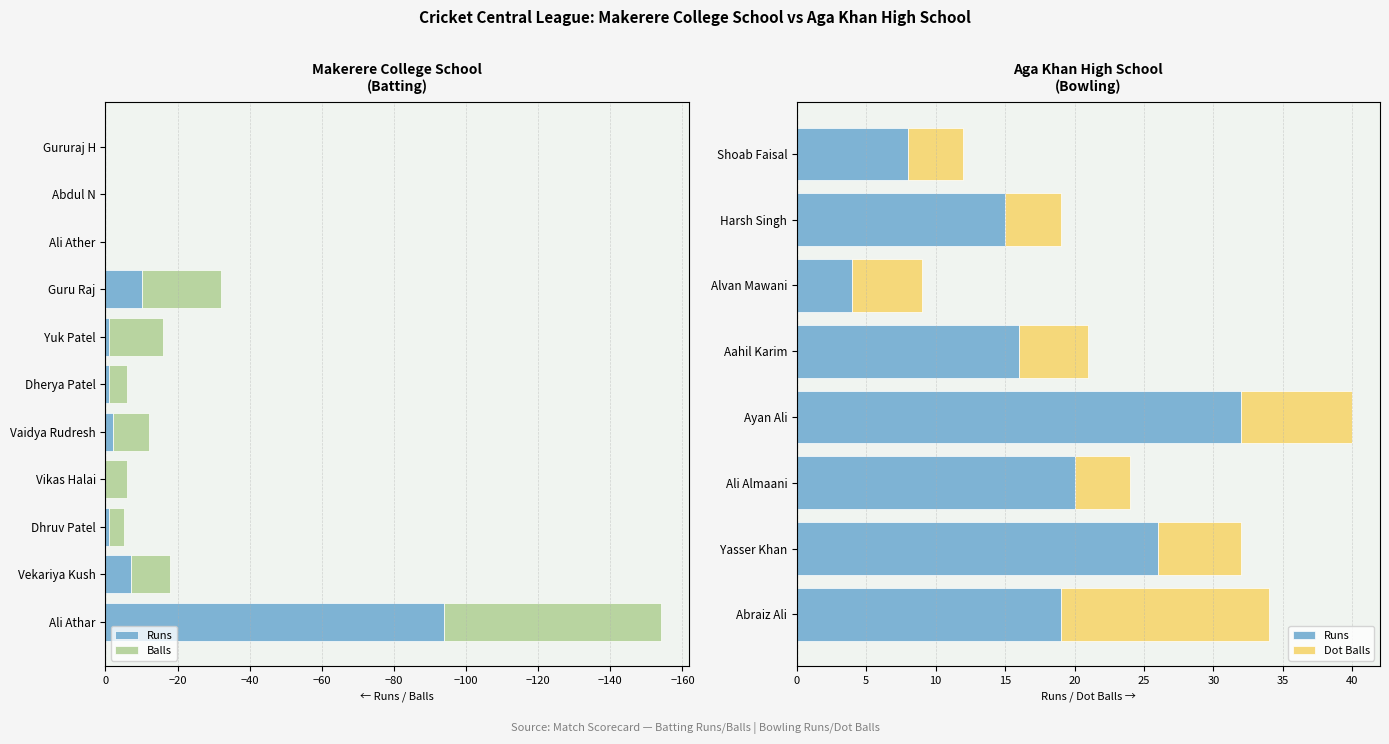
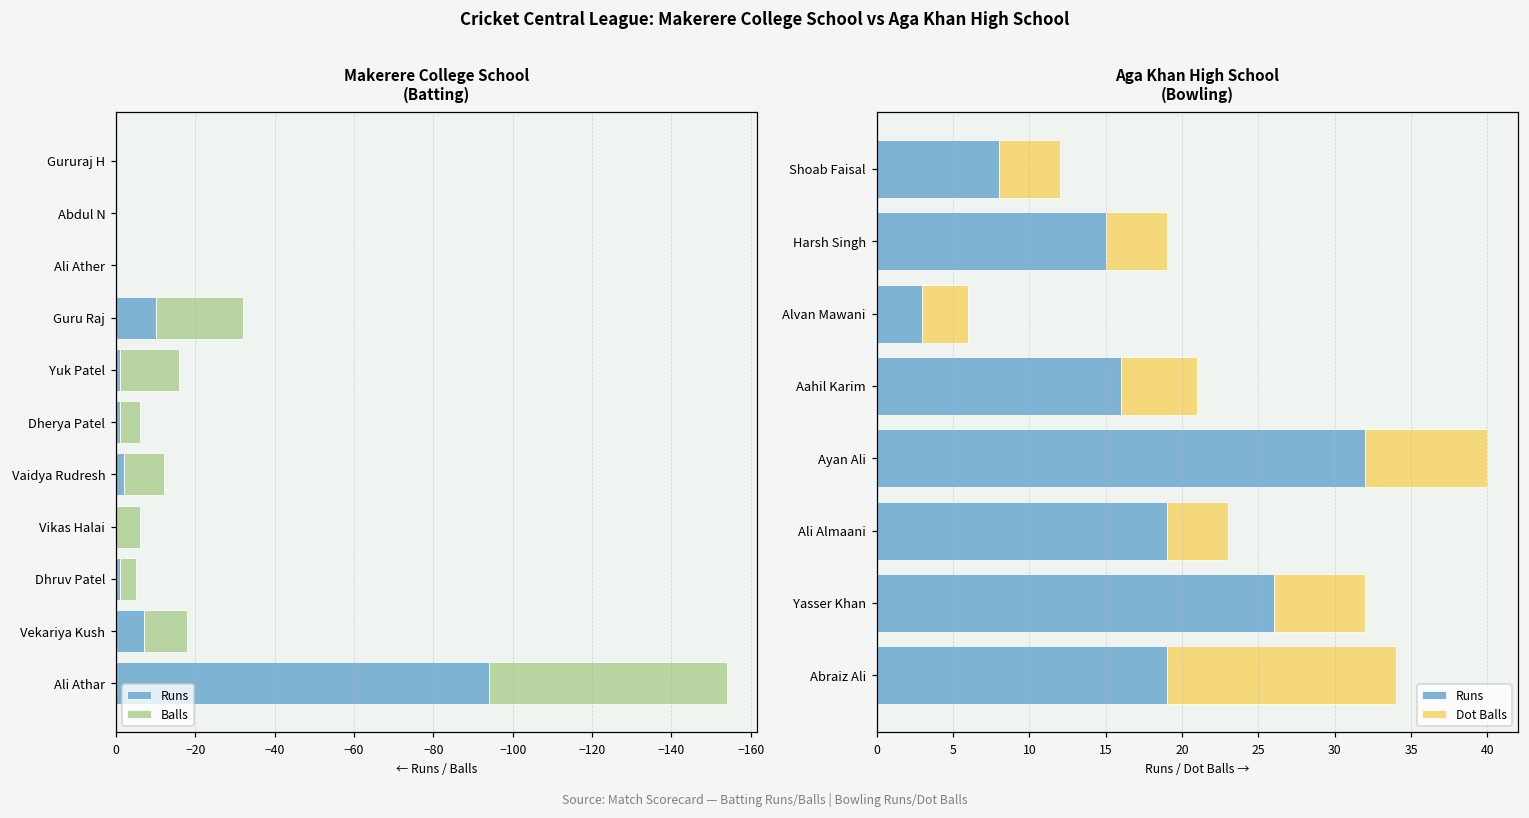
Aga Khan High School (Bowling), Runs, Alvan Mawani: 4 -> 3
Aga Khan High School (Bowling), Dot Balls, Alvan Mawani: 5 -> 3
Aga Khan High School (Bowling), Runs, Ali Almaani: 20 -> 19
